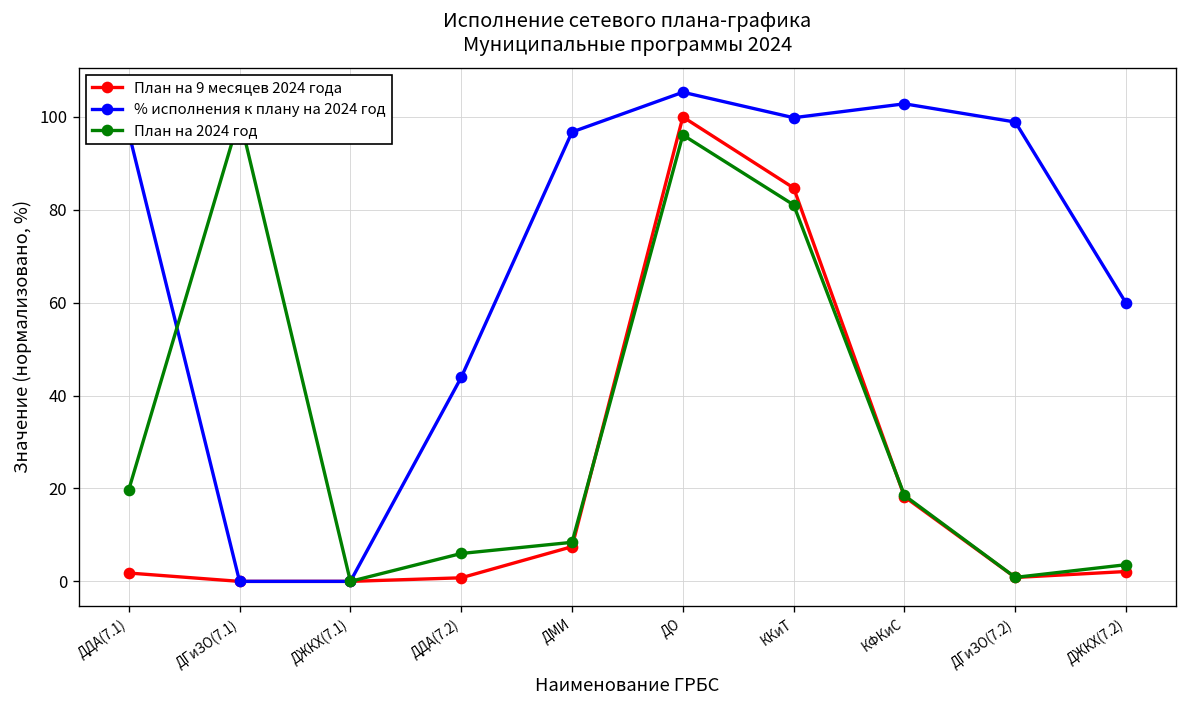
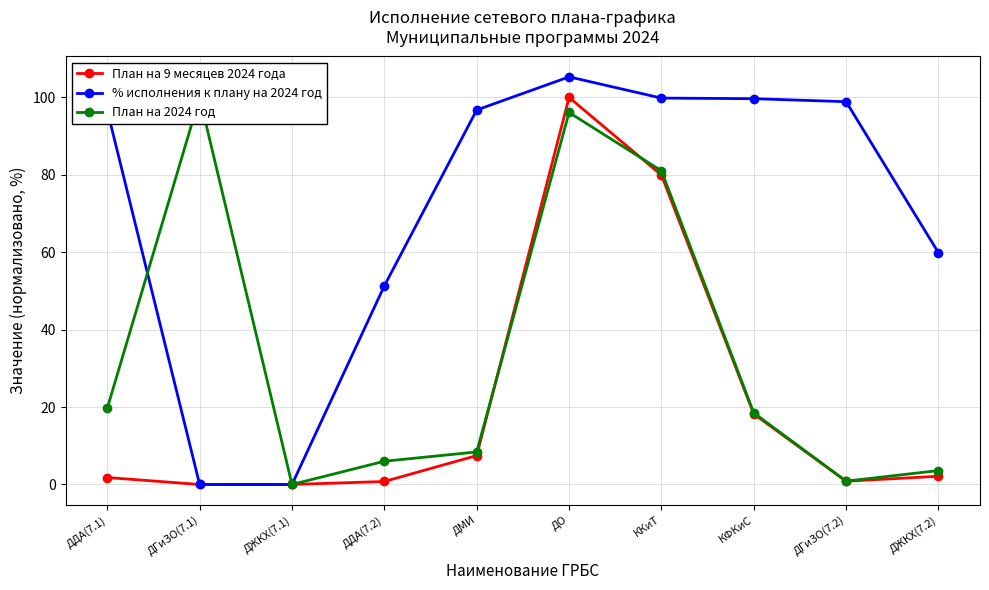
% исполнения к плану на 2024 год, ДДА(7.2): 44 -> 51
План на 9 месяцев 2024 года, ККиТ: 85 -> 80
% исполнения к плану на 2024 год, КФКиС: 103 -> 100
